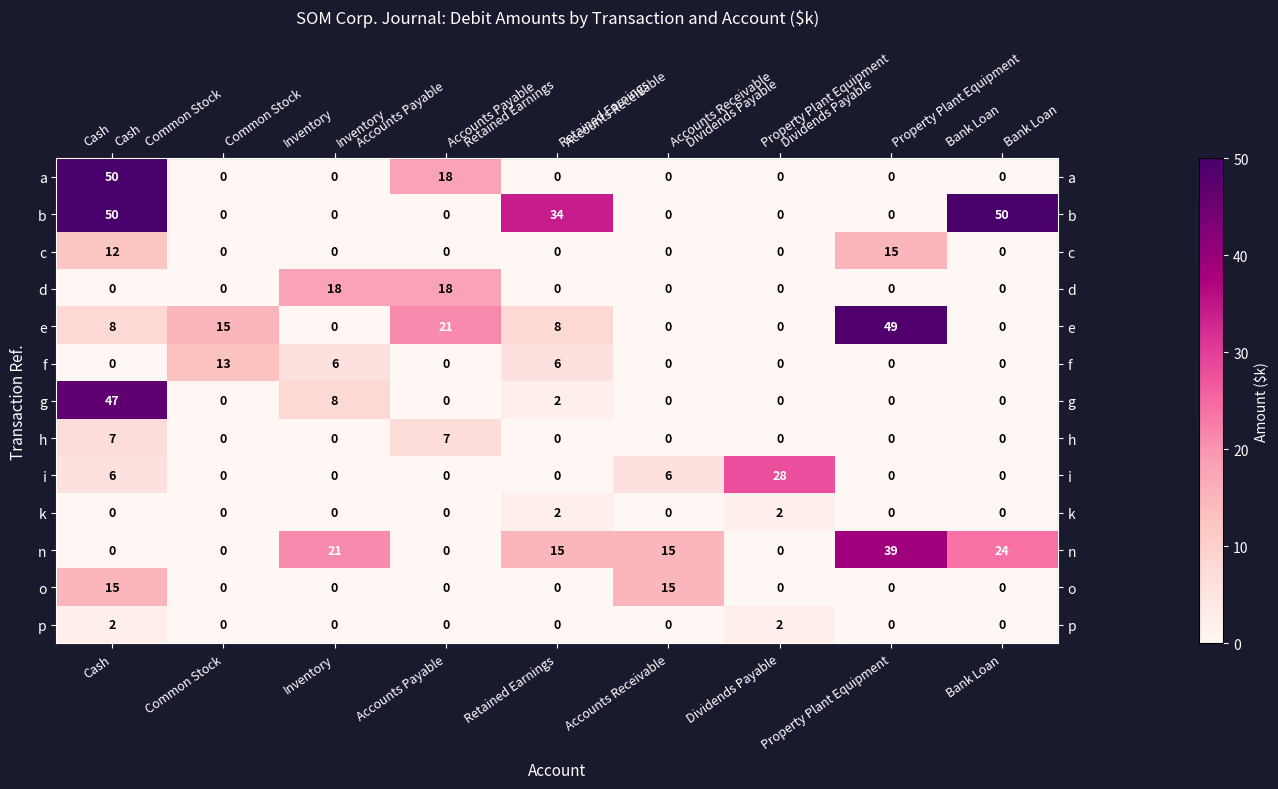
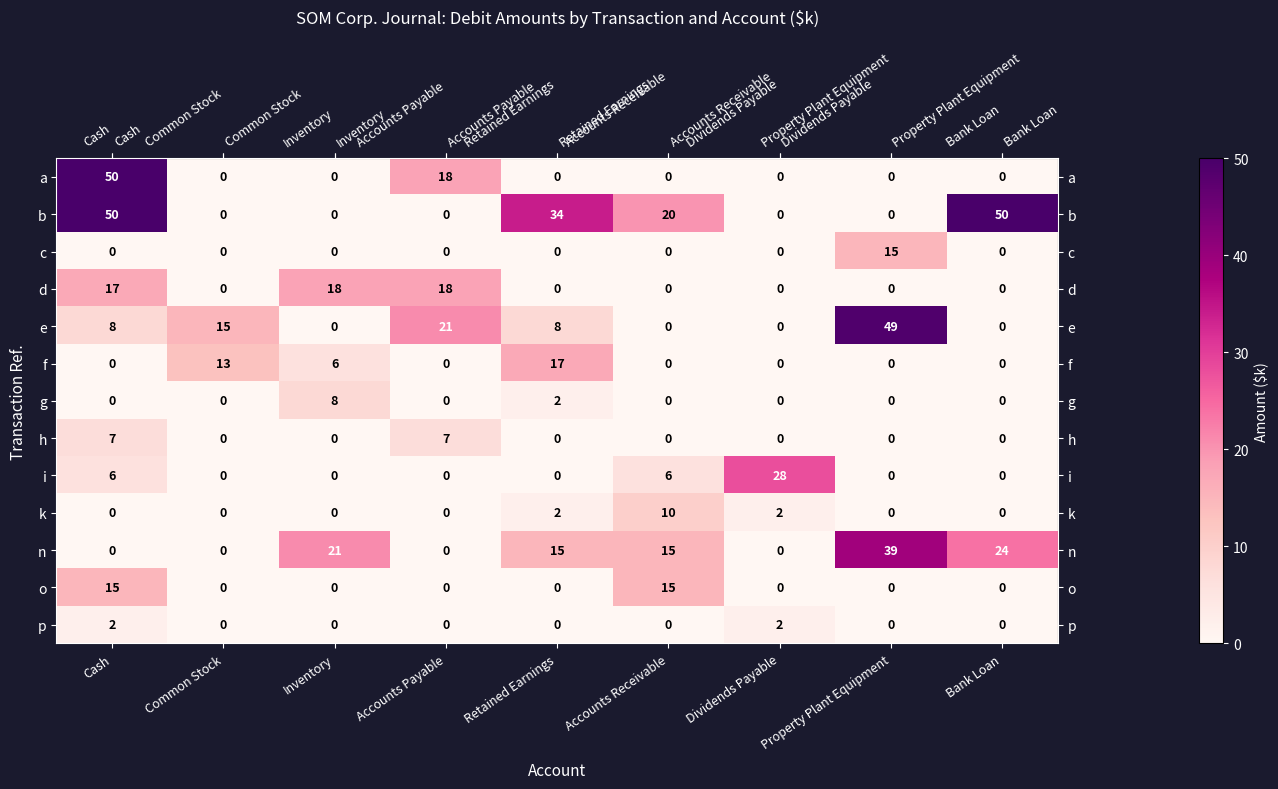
b, Accounts Receivable: 0 -> 20
c, Cash: 12 -> 0
d, Cash: 0 -> 17
f, Retained Earnings: 6 -> 17
g, Cash: 47 -> 0
k, Accounts Receivable: 0 -> 10
